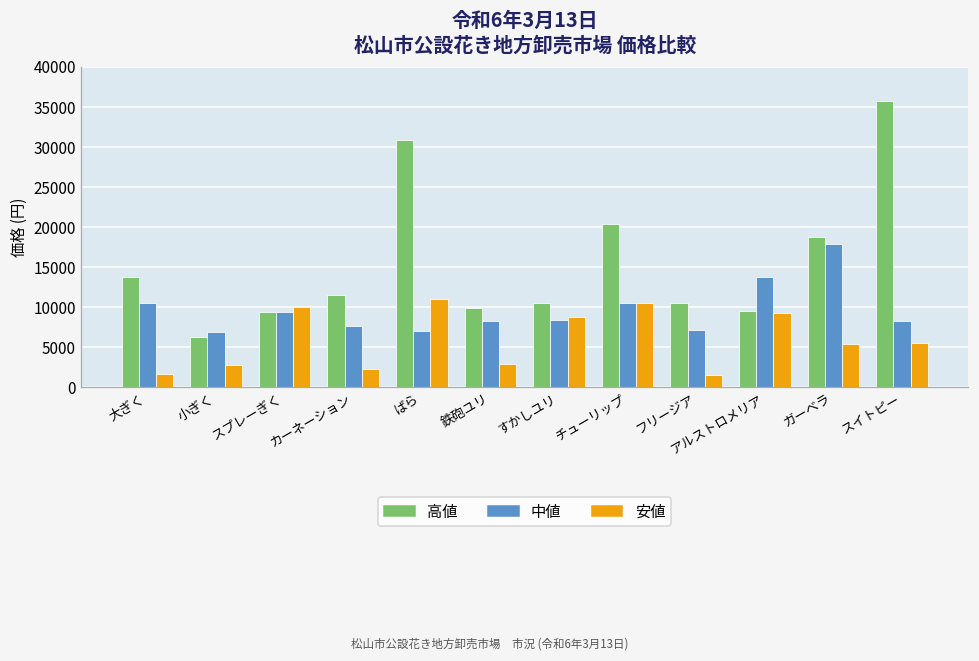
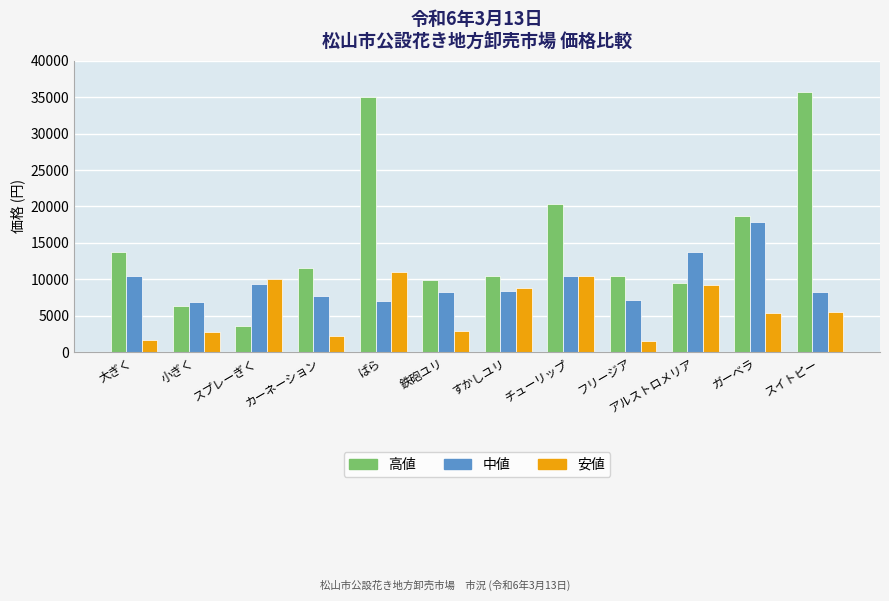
高値, スプレーぎく: 9000 -> 4000
高値, ばら: 31000 -> 35000
